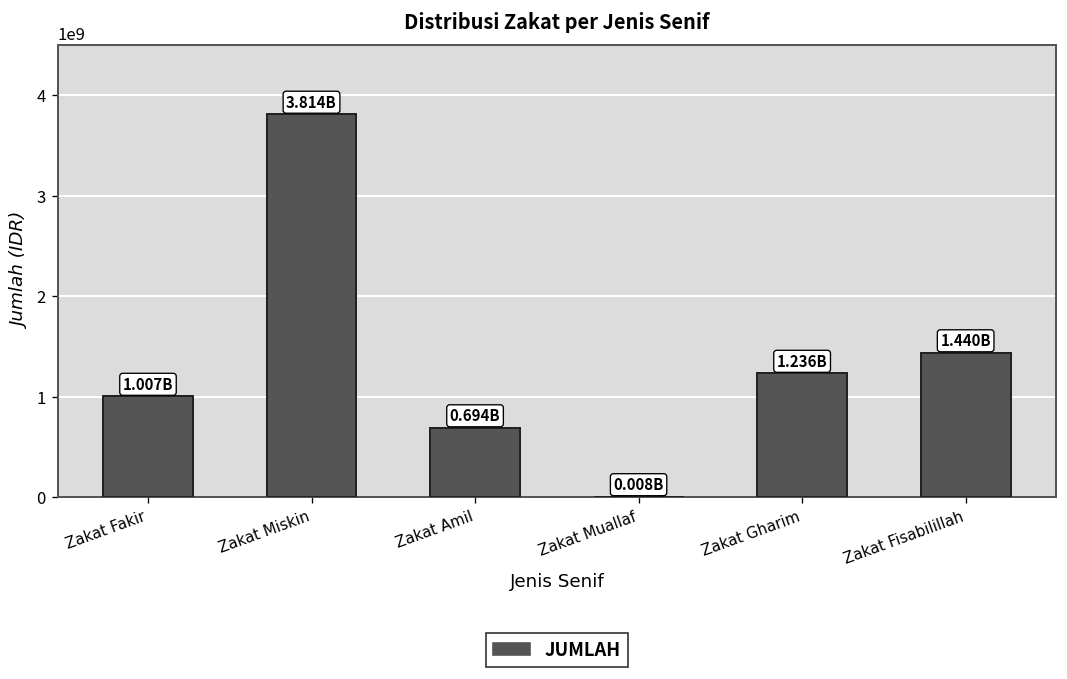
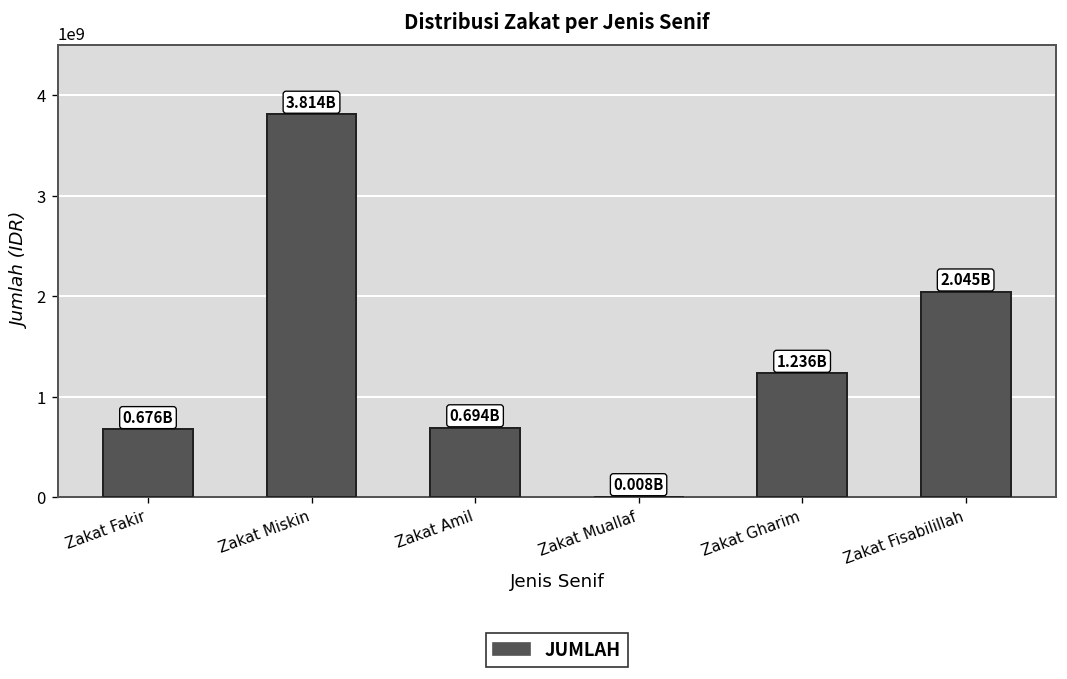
Zakat Fakir: 1.007B -> 0.676B
Zakat Fisabilillah: 1.440B -> 2.045B
